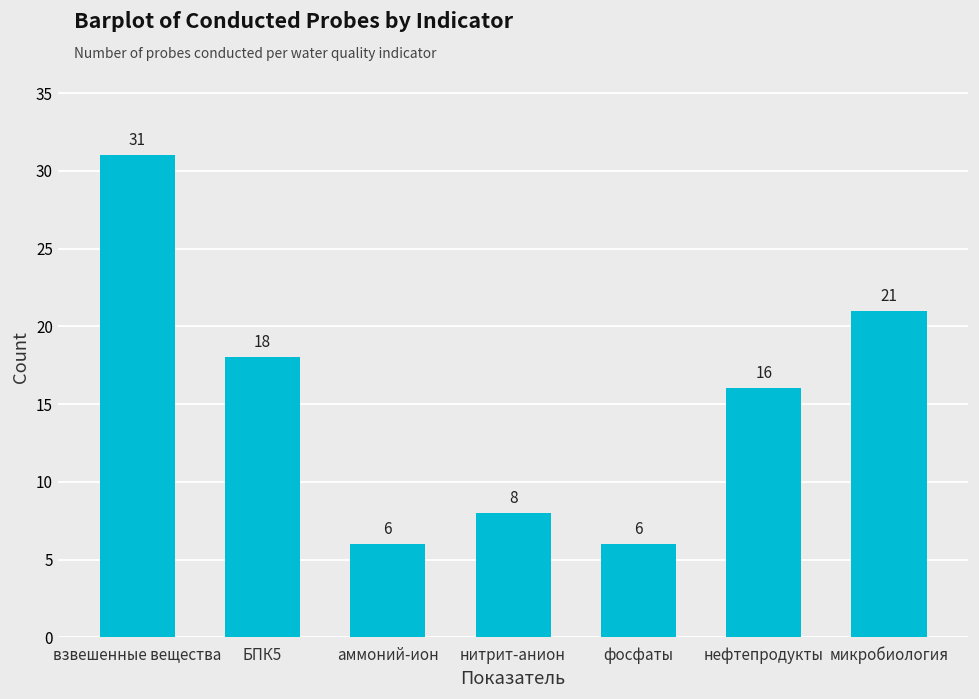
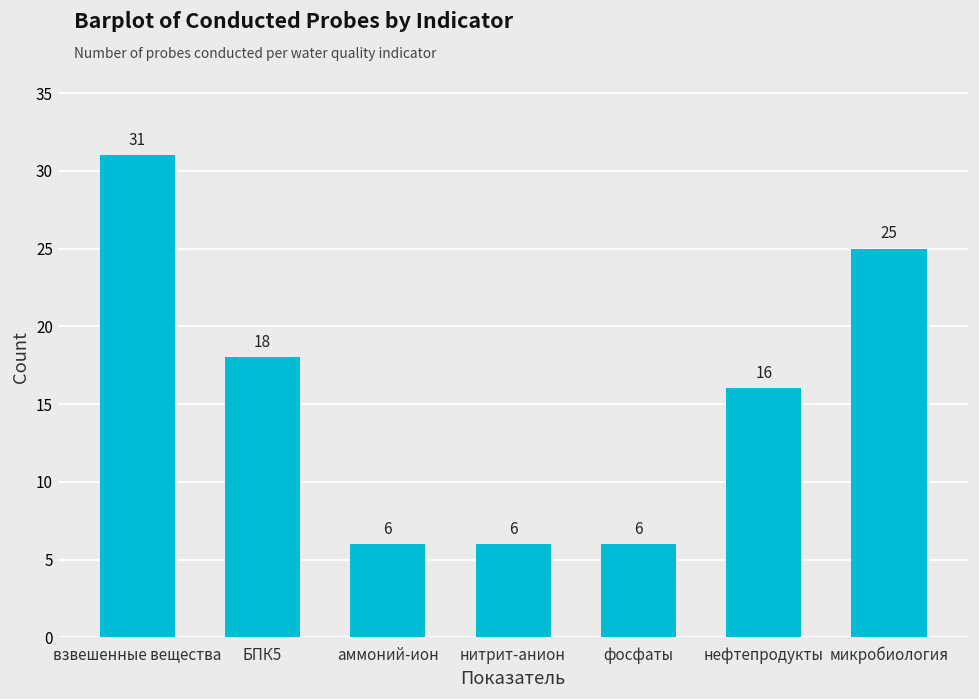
нитрит-анион: 8 -> 6
микробиология: 21 -> 25
